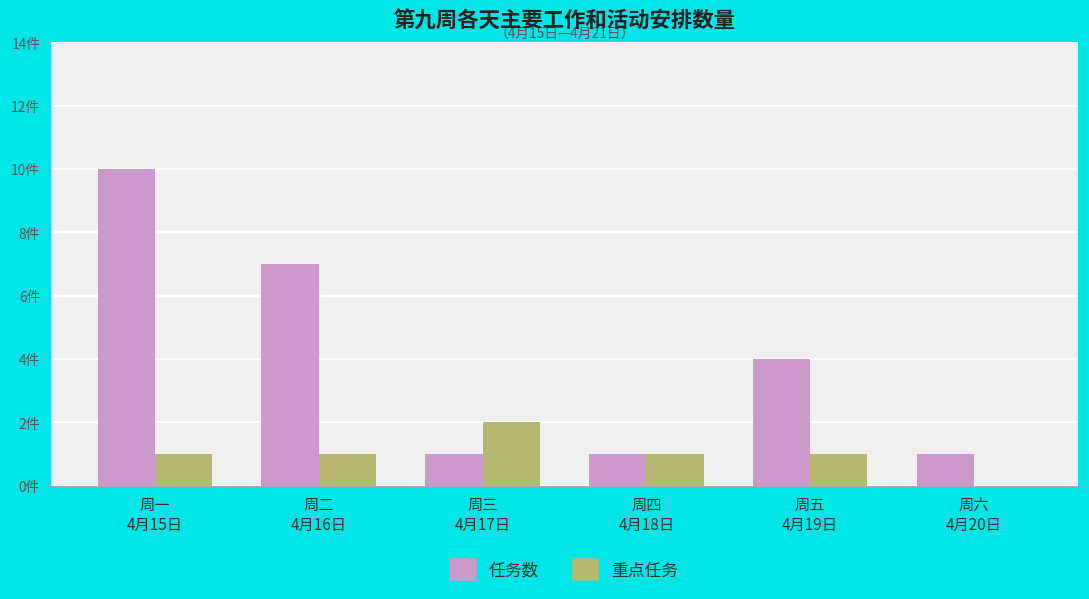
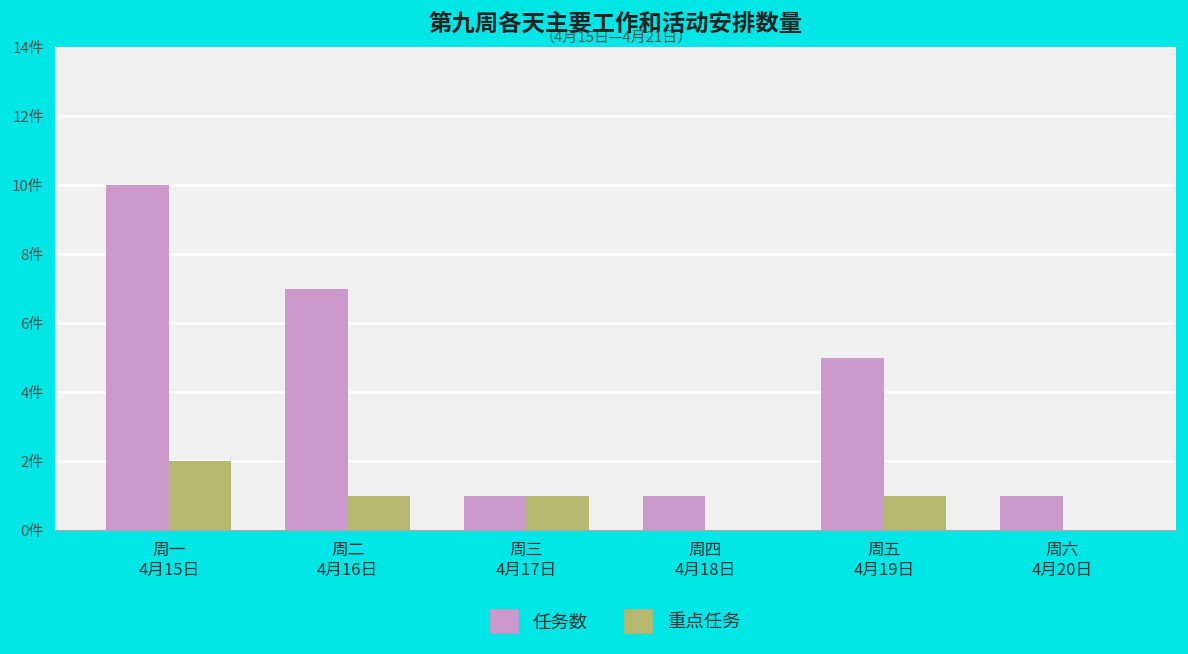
重点任务, 周一 4月15日: 1件 -> 2件
重点任务, 周三 4月17日: 2件 -> 1件
重点任务, 周四 4月18日: 1件 -> 0件
任务数, 周五 4月19日: 4件 -> 5件
